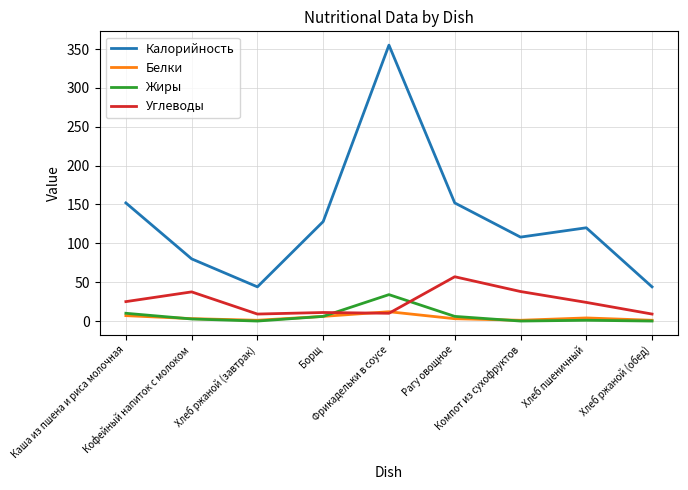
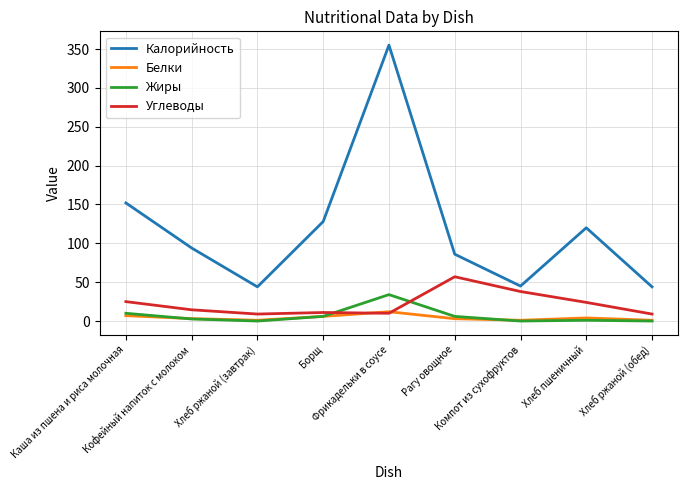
Калорийность, Кофейный напиток с молоком: 80 -> 90
Углеводы, Кофейный напиток с молоком: 40 -> 10
Калорийность, Рагу овощное: 150 -> 90
Калорийность, Компот из сухофруктов: 110 -> 50
